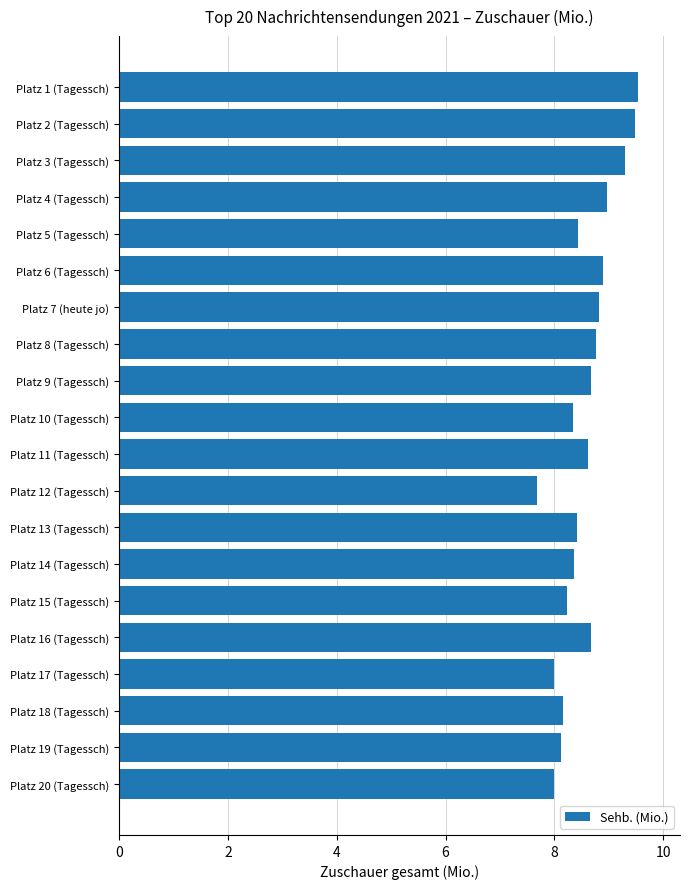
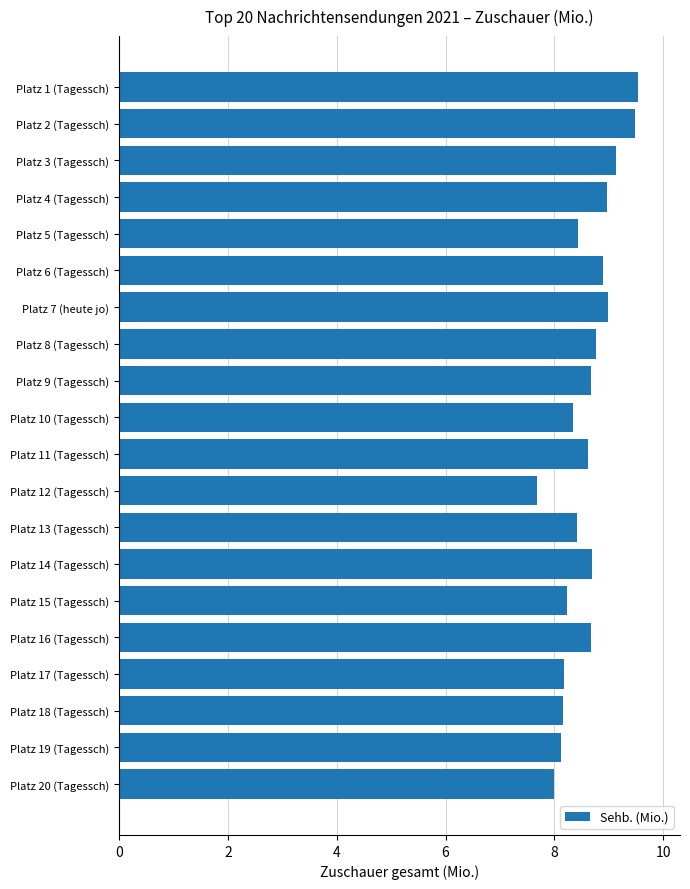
Platz 3 (Tagessch): 9.3 -> 9.1
Platz 7 (heute jo): 8.8 -> 9.0
Platz 14 (Tagessch): 8.4 -> 8.7
Platz 17 (Tagessch): 8.0 -> 8.2
